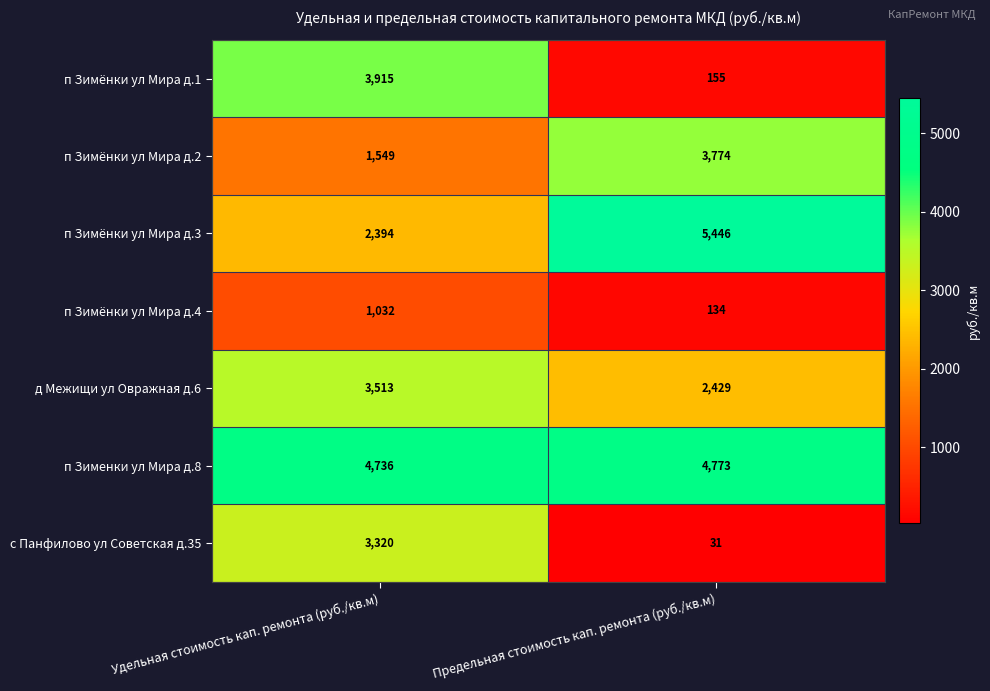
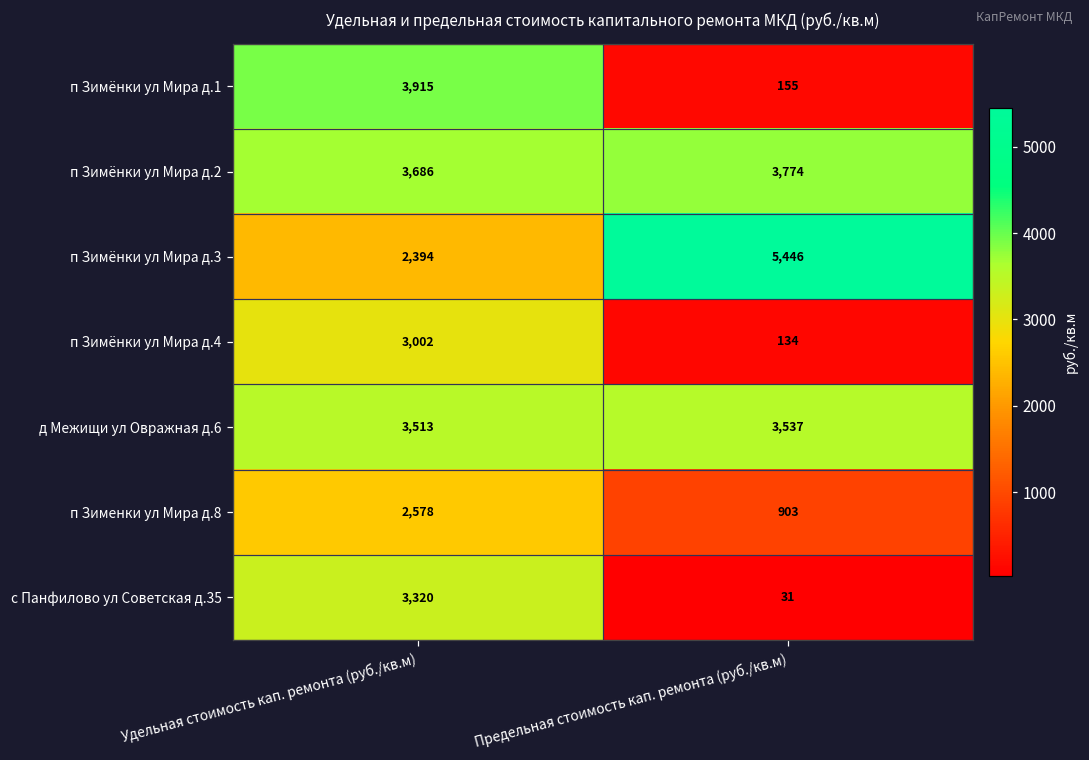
п Зимёнки ул Мира д.2, Удельная стоимость кап. ремонта (руб./кв.м): 1,549 -> 3,686
п Зимёнки ул Мира д.4, Удельная стоимость кап. ремонта (руб./кв.м): 1,032 -> 3,002
д Межищи ул Овражная д.6, Предельная стоимость кап. ремонта (руб./кв.м): 2,429 -> 3,537
п Зименки ул Мира д.8, Удельная стоимость кап. ремонта (руб./кв.м): 4,736 -> 2,578
п Зименки ул Мира д.8, Предельная стоимость кап. ремонта (руб./кв.м): 4,773 -> 903
